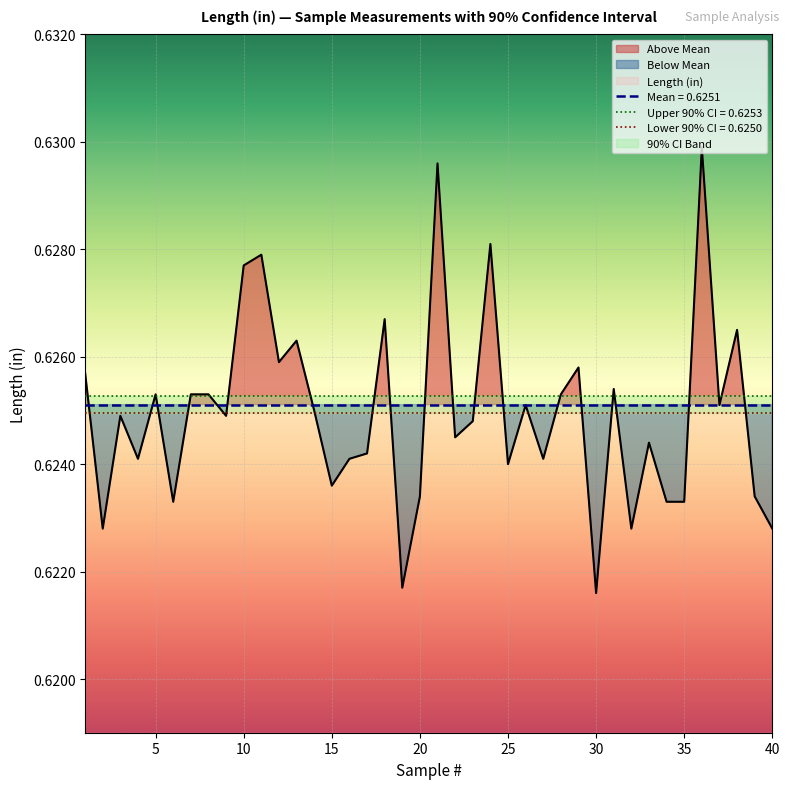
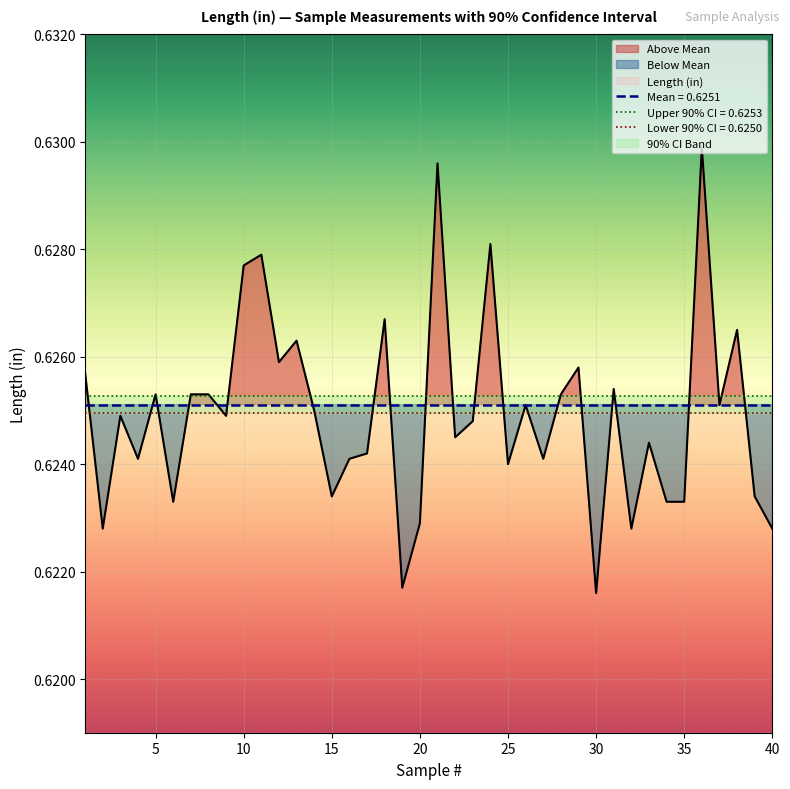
Length (in), 15: 0.6236 -> 0.6234
Length (in), 20: 0.6234 -> 0.6229
